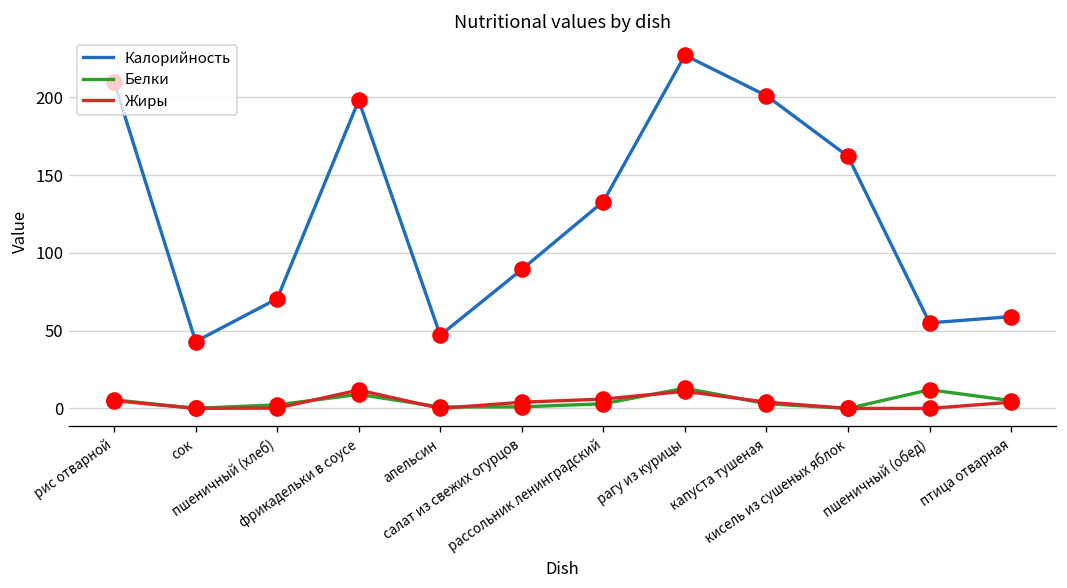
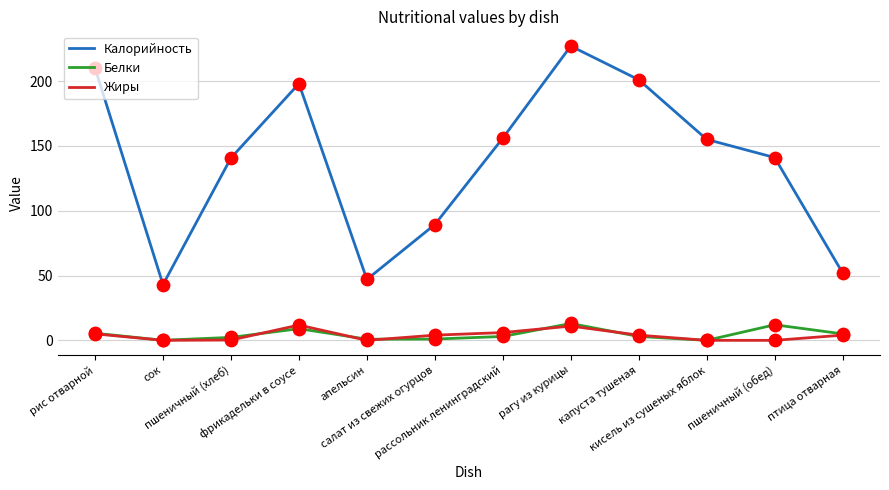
Калорийность, пшеничный (хлеб): 71 -> 141
Калорийность, рассольник ленинградский: 133 -> 156
Калорийность, кисель из сушеных яблок: 162 -> 155
Калорийность, пшеничный (обед): 55 -> 141
Калорийность, птица отварная: 59 -> 52
